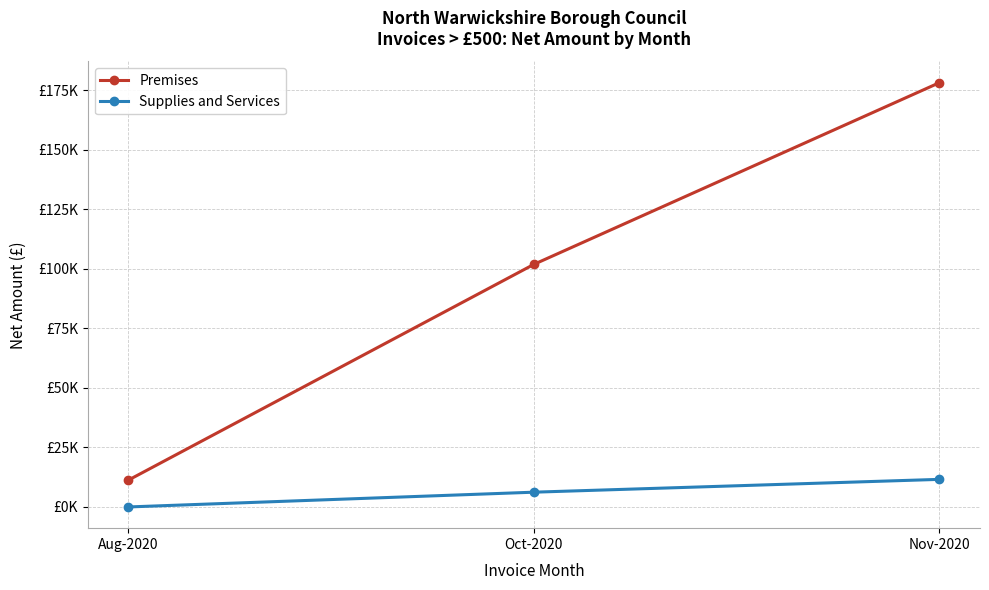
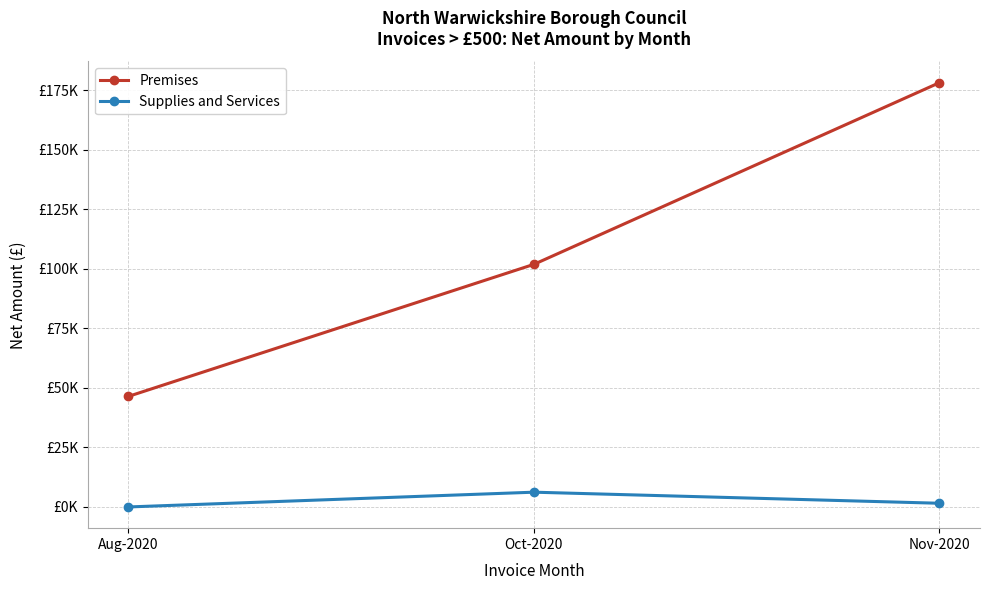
Premises, Aug-2020: £11000 -> £46000
Supplies and Services, Nov-2020: £12000 -> £2000
